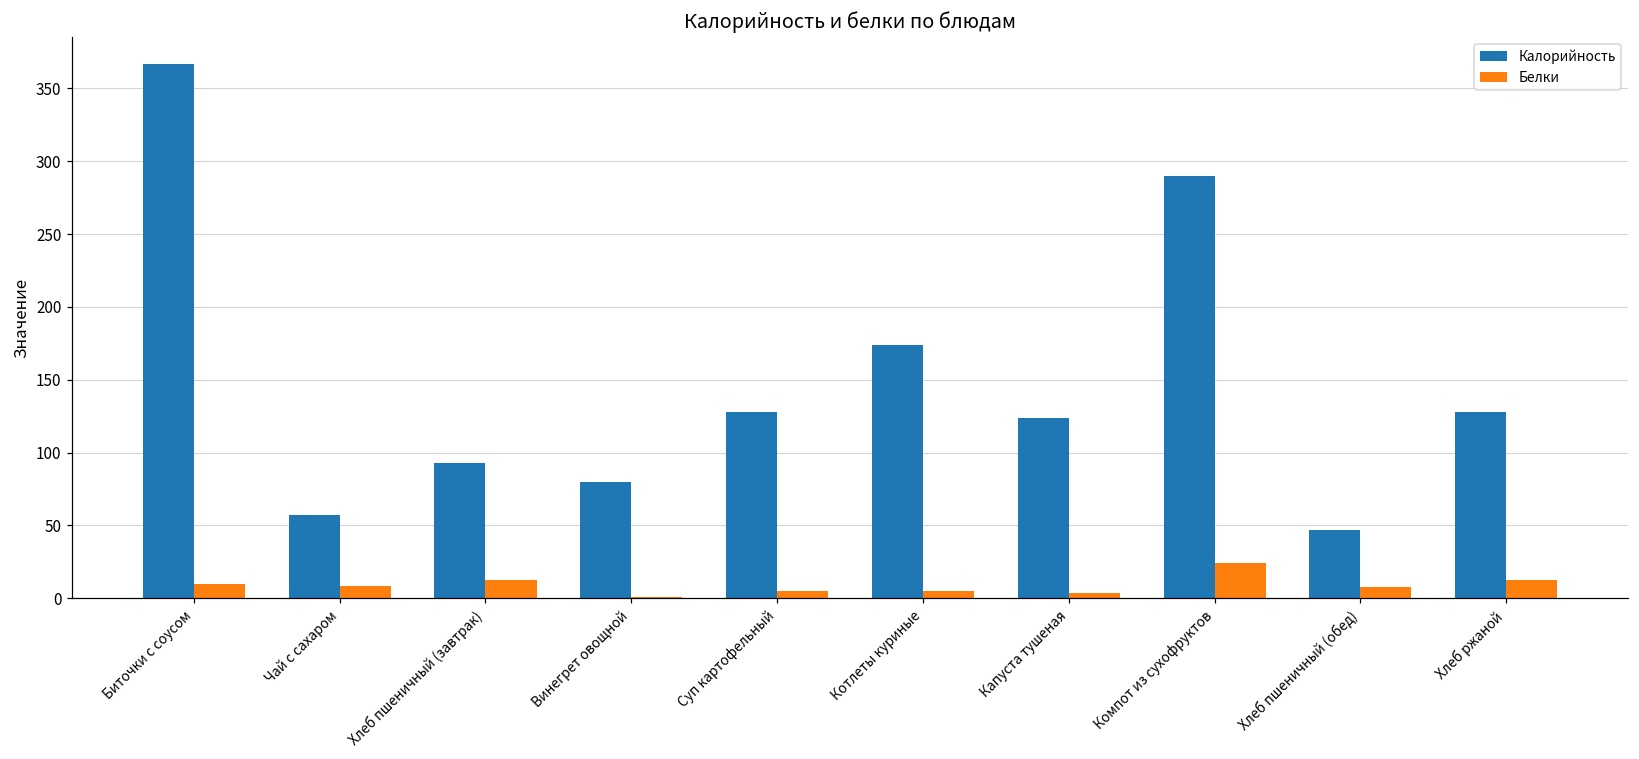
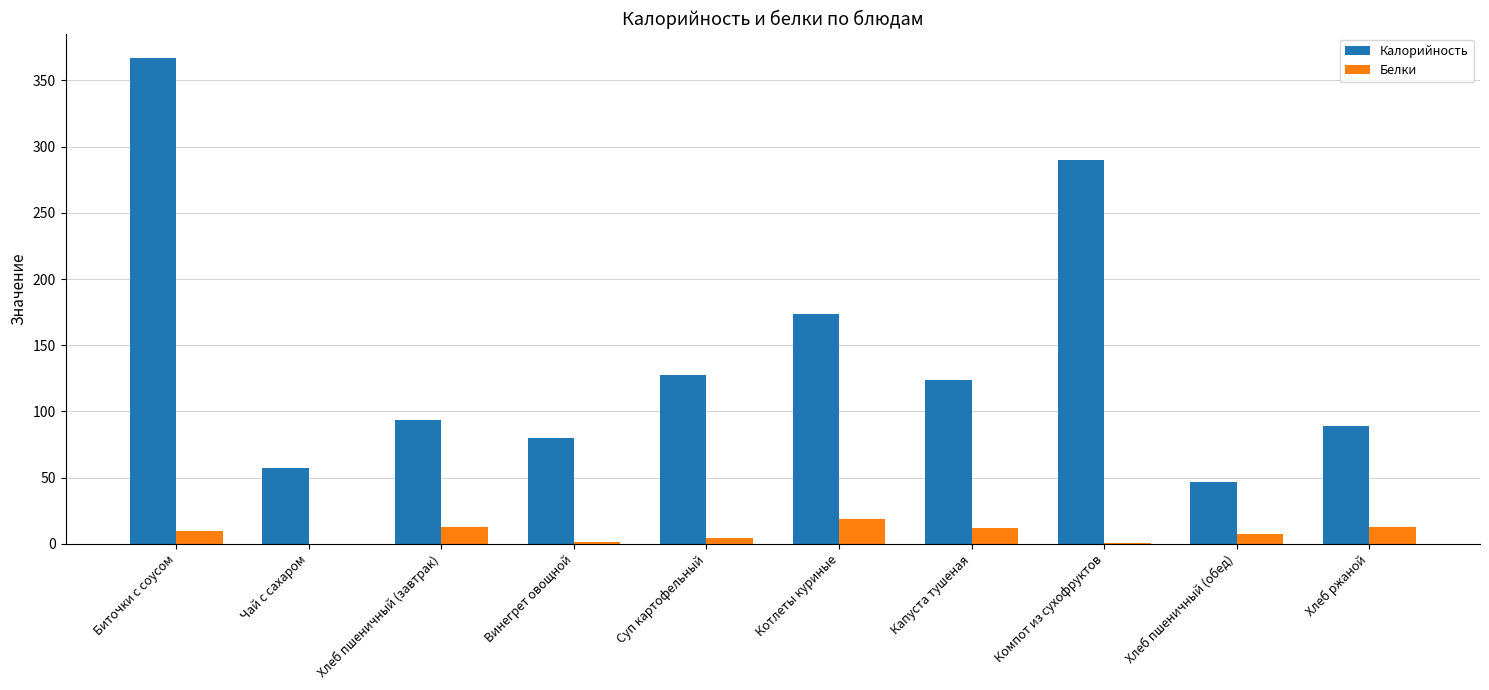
Белки, Чай с сахаром: 8 -> 0
Белки, Котлеты куриные: 5 -> 19
Белки, Капуста тушеная: 4 -> 12
Белки, Компот из сухофруктов: 24 -> 1
Калорийность, Хлеб ржаной: 128 -> 89
